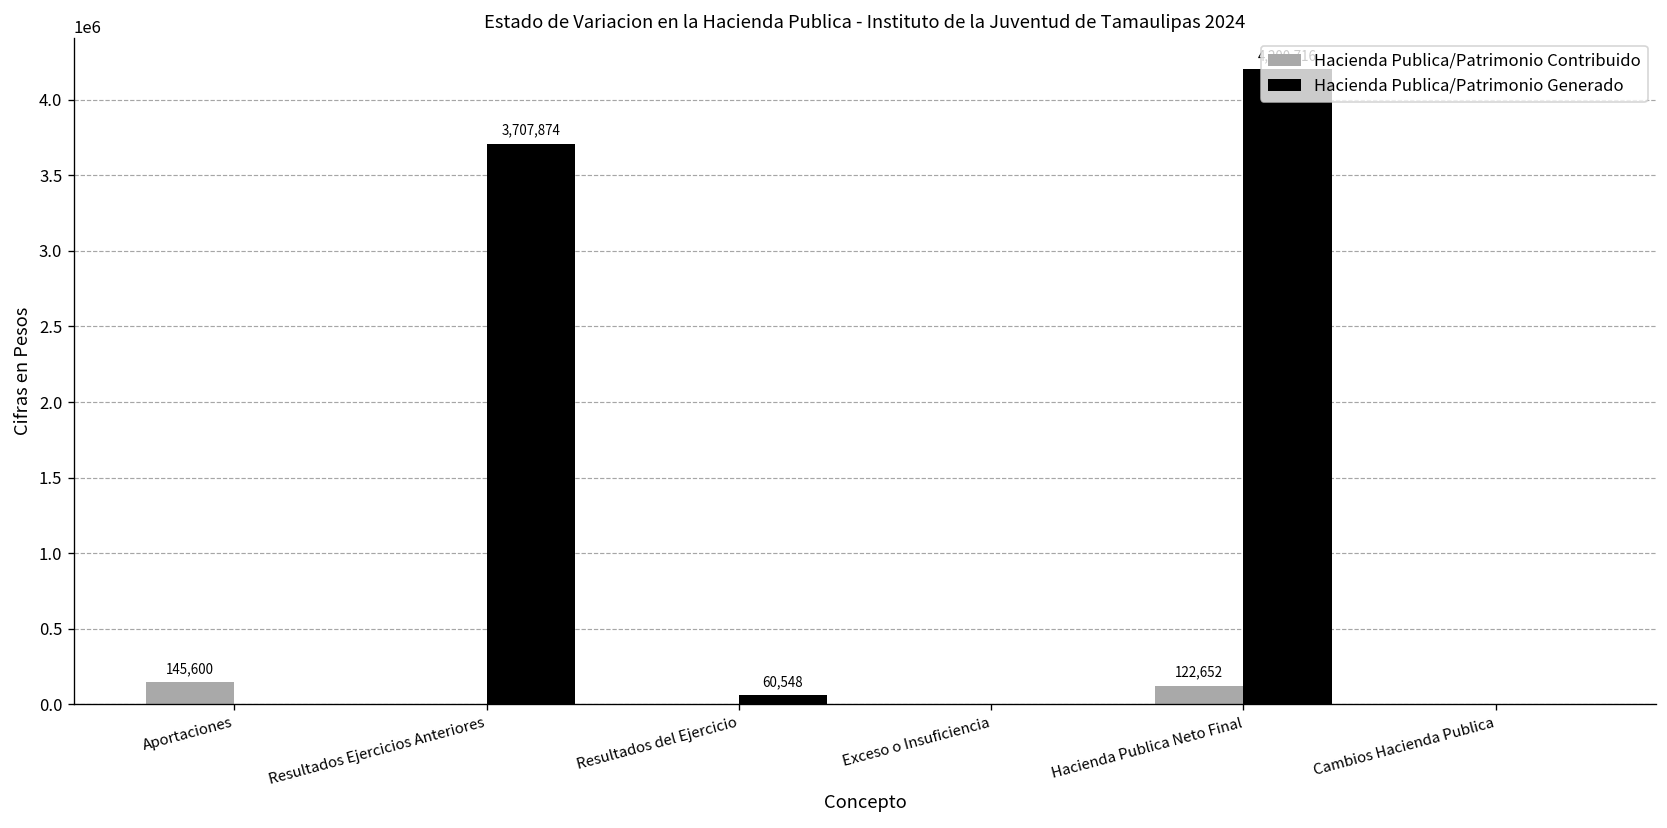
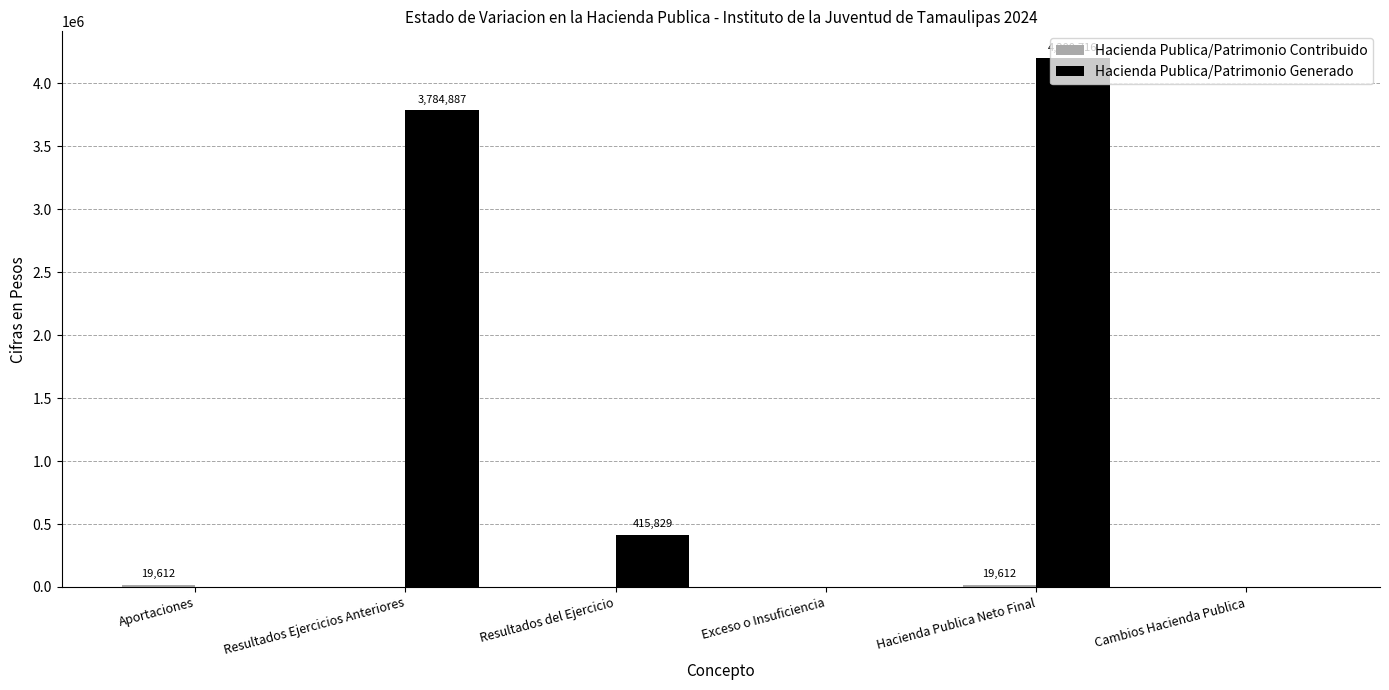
Hacienda Publica/Patrimonio Contribuido, Aportaciones: 145,600 -> 19,612
Hacienda Publica/Patrimonio Generado, Resultados Ejercicios Anteriores: 3,707,874 -> 3,784,887
Hacienda Publica/Patrimonio Generado, Resultados del Ejercicio: 60,548 -> 415,829
Hacienda Publica/Patrimonio Contribuido, Hacienda Publica Neto Final: 122,652 -> 19,612
